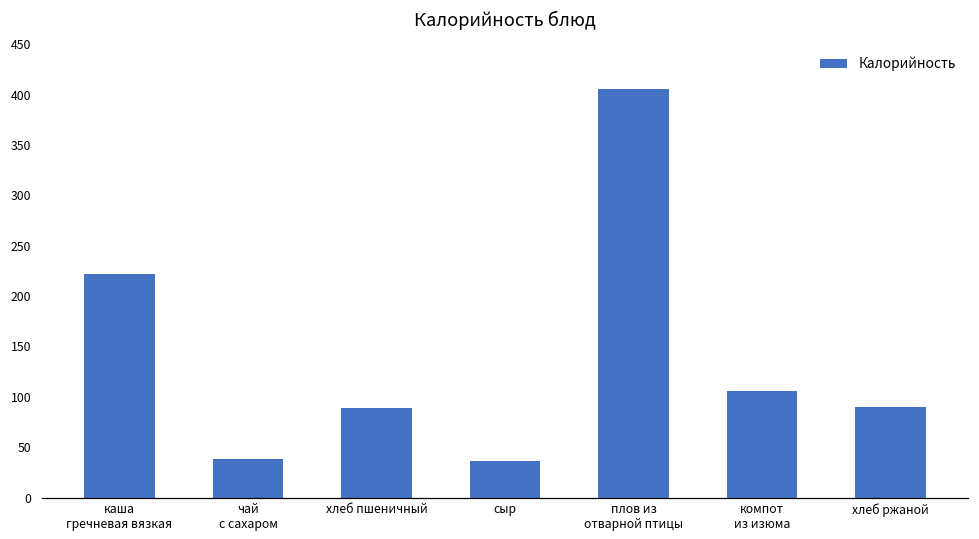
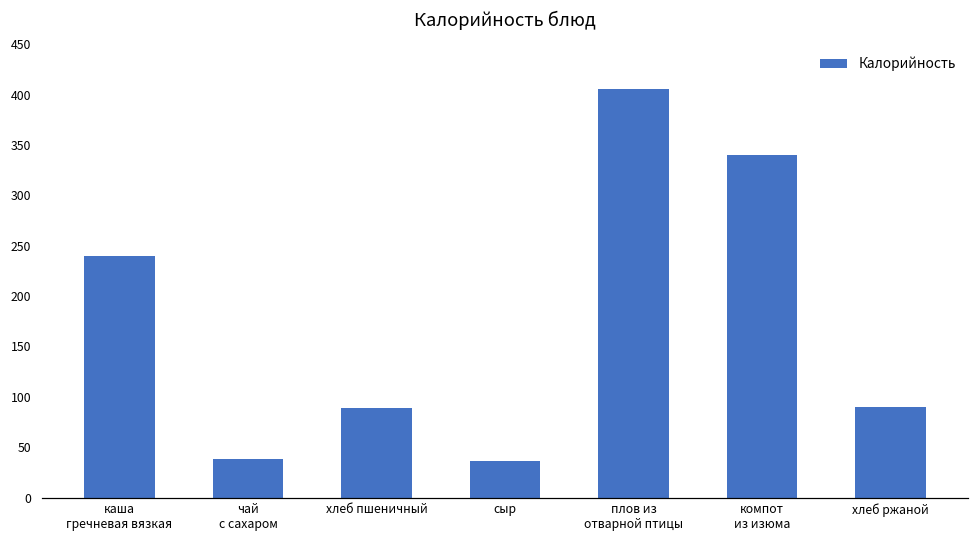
каша гречневая вязкая: 220 -> 240
компот из изюма: 110 -> 340
